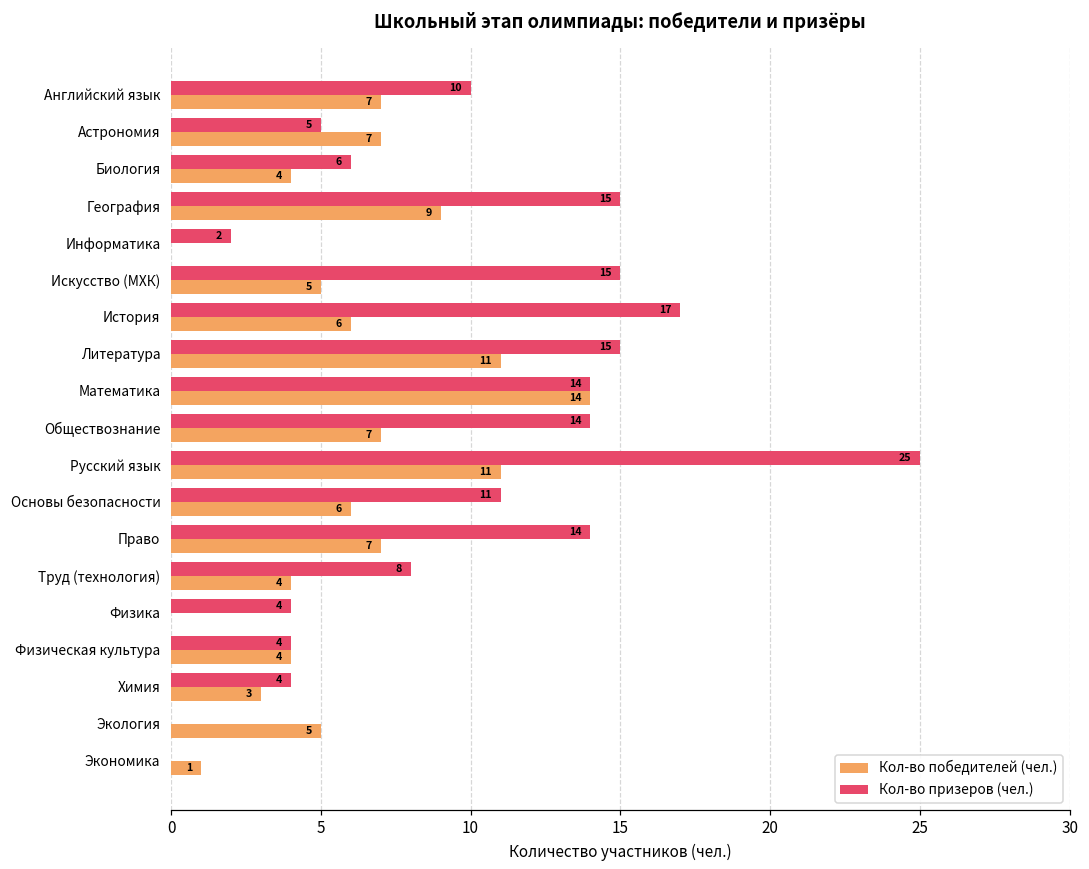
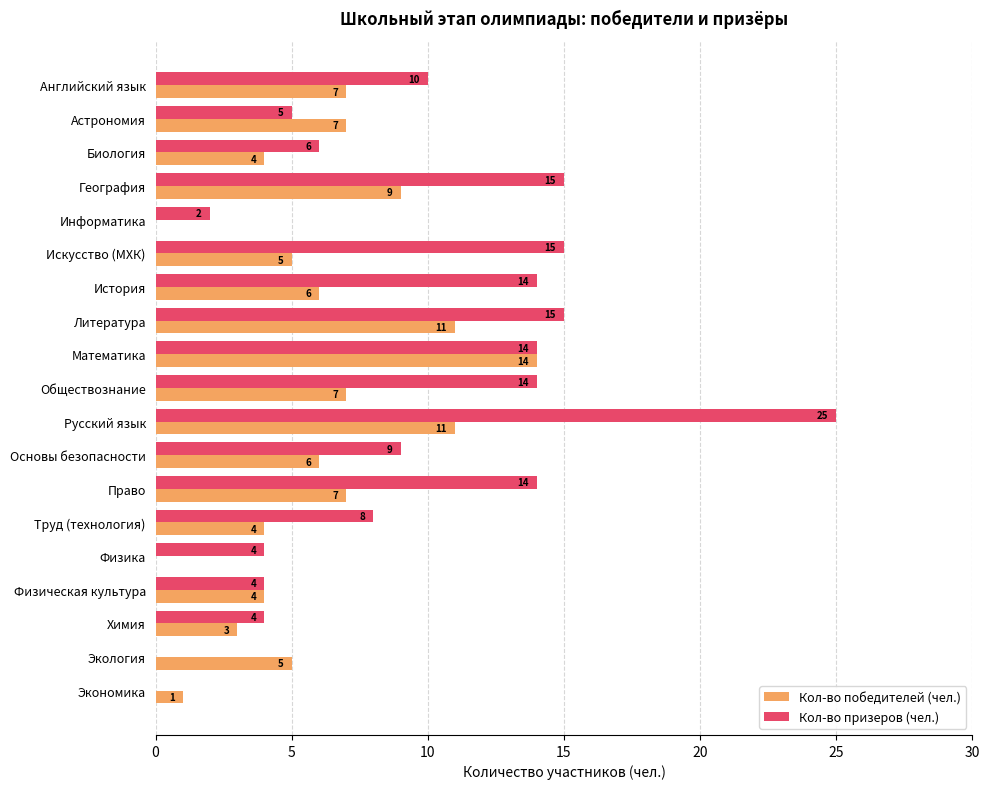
Кол-во призеров (чел.), История: 17 -> 14
Кол-во призеров (чел.), Основы безопасности: 11 -> 9
